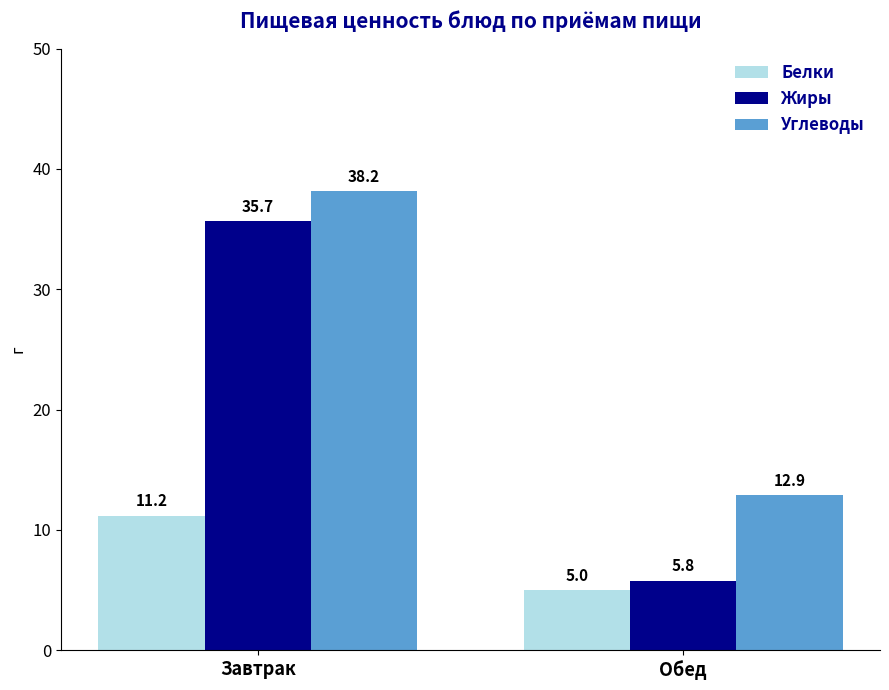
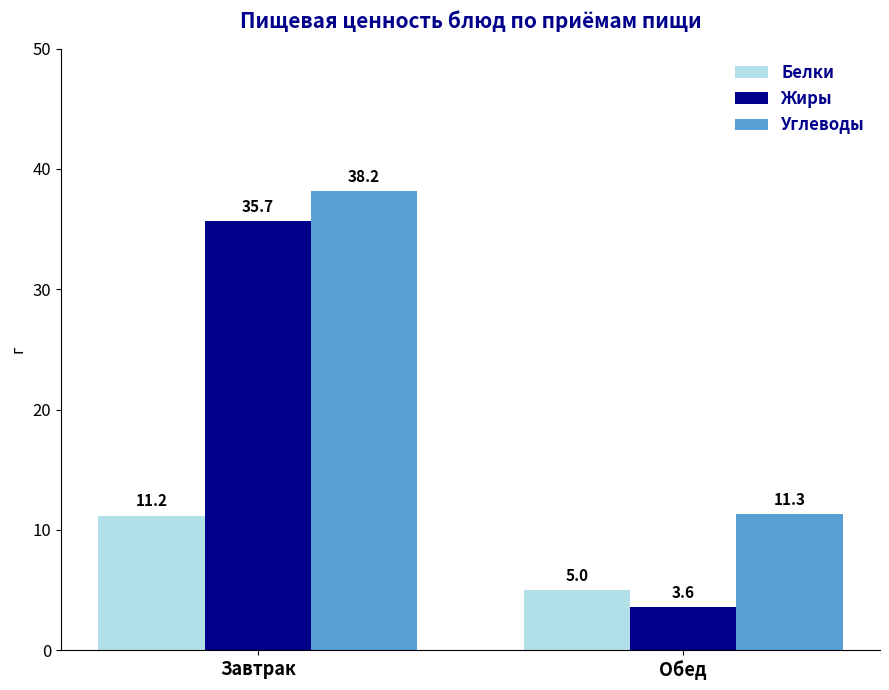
Жиры, Обед: 5.8 -> 3.6
Углеводы, Обед: 12.9 -> 11.3
